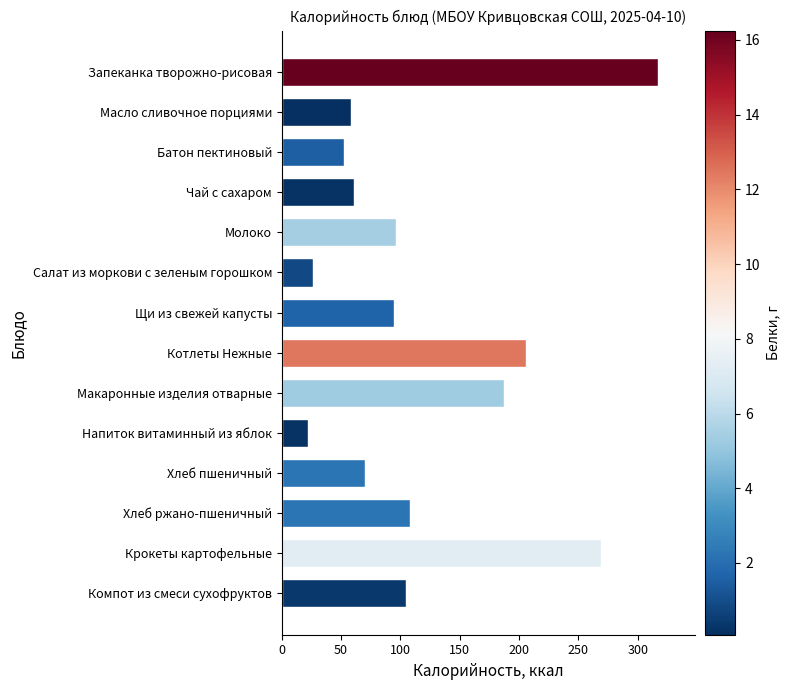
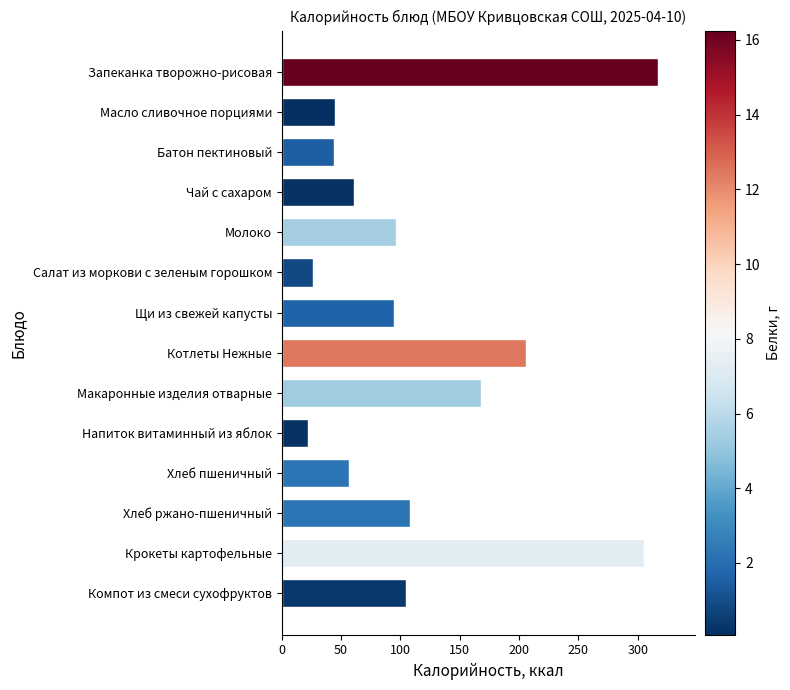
Масло сливочное порциями: 58 -> 45
Батон пектиновый: 52 -> 44
Макаронные изделия отварные: 188 -> 168
Хлеб пшеничный: 70 -> 57
Крокеты картофельные: 269 -> 305
